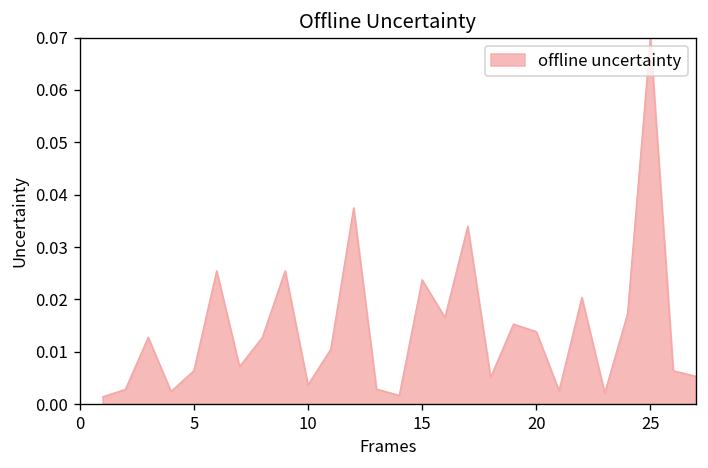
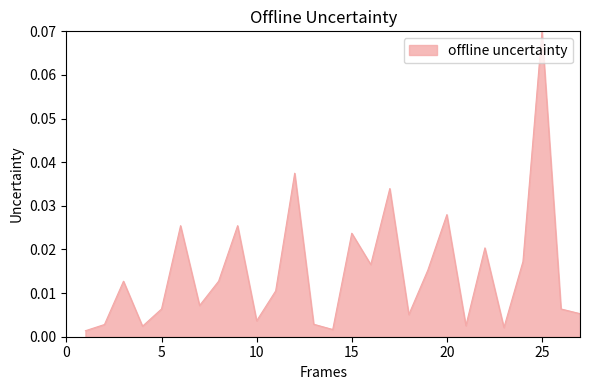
20: 0.014 -> 0.028
